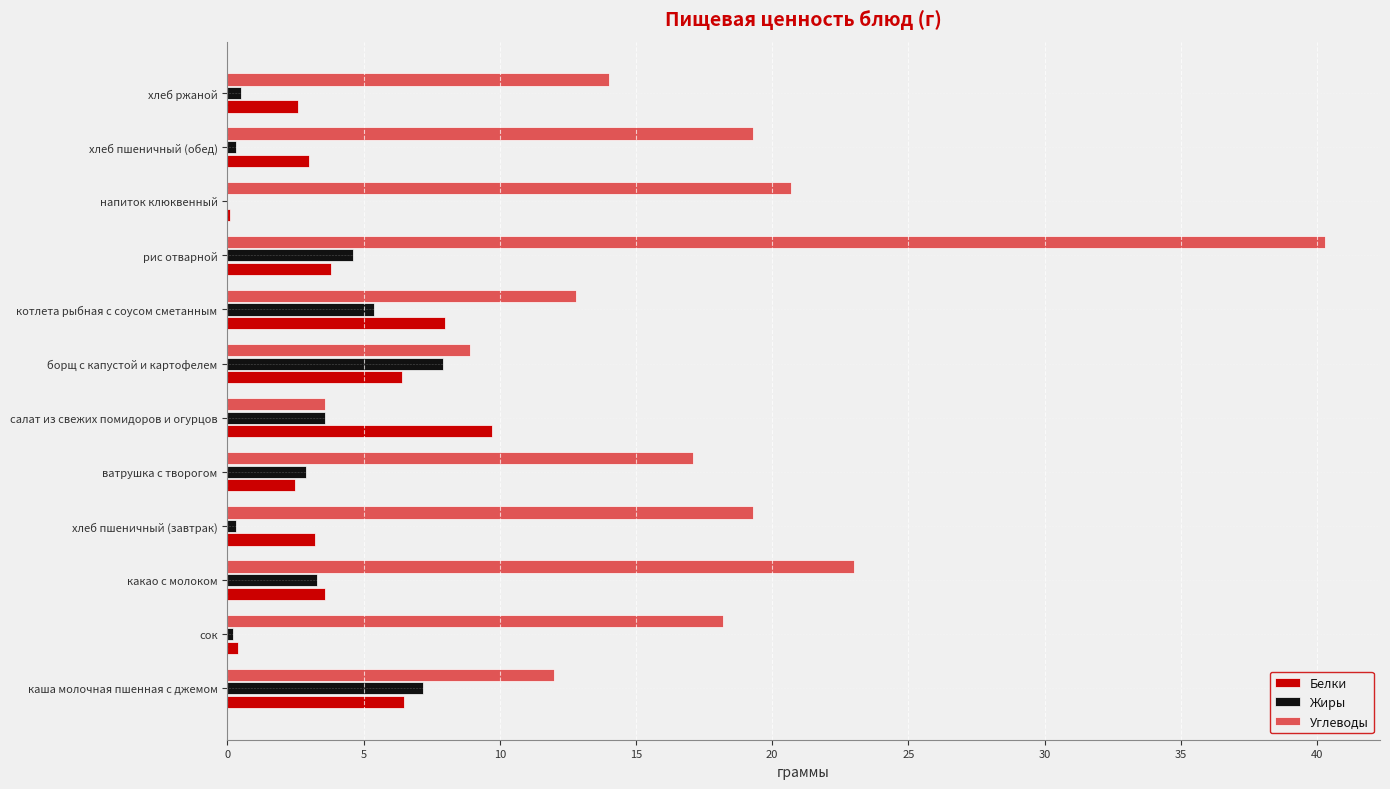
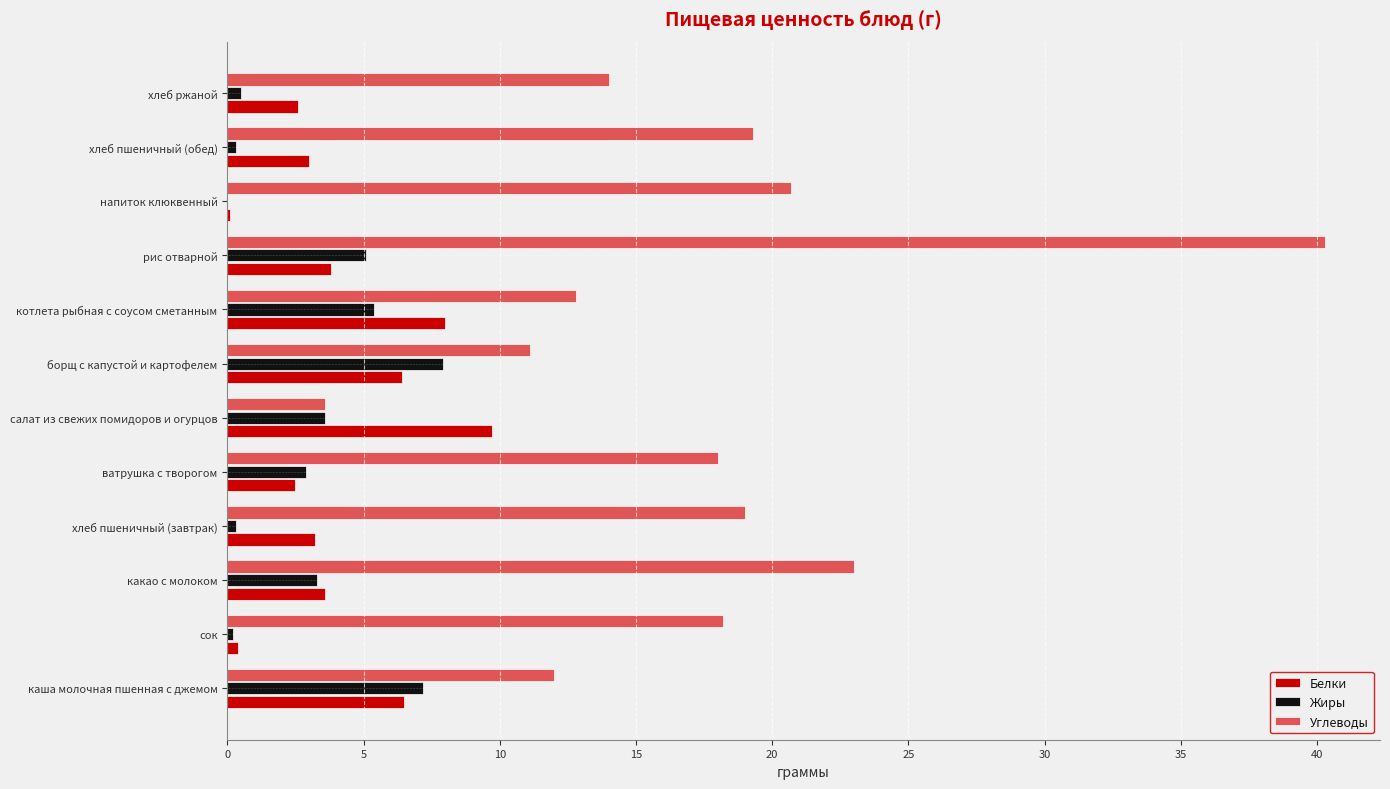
Жиры, рис отварной: 4.6 -> 5.1
Углеводы, борщ с капустой и картофелем: 8.9 -> 11.1
Углеводы, ватрушка с творогом: 17.1 -> 18.0
Углеводы, хлеб пшеничный (завтрак): 19.3 -> 19.0
